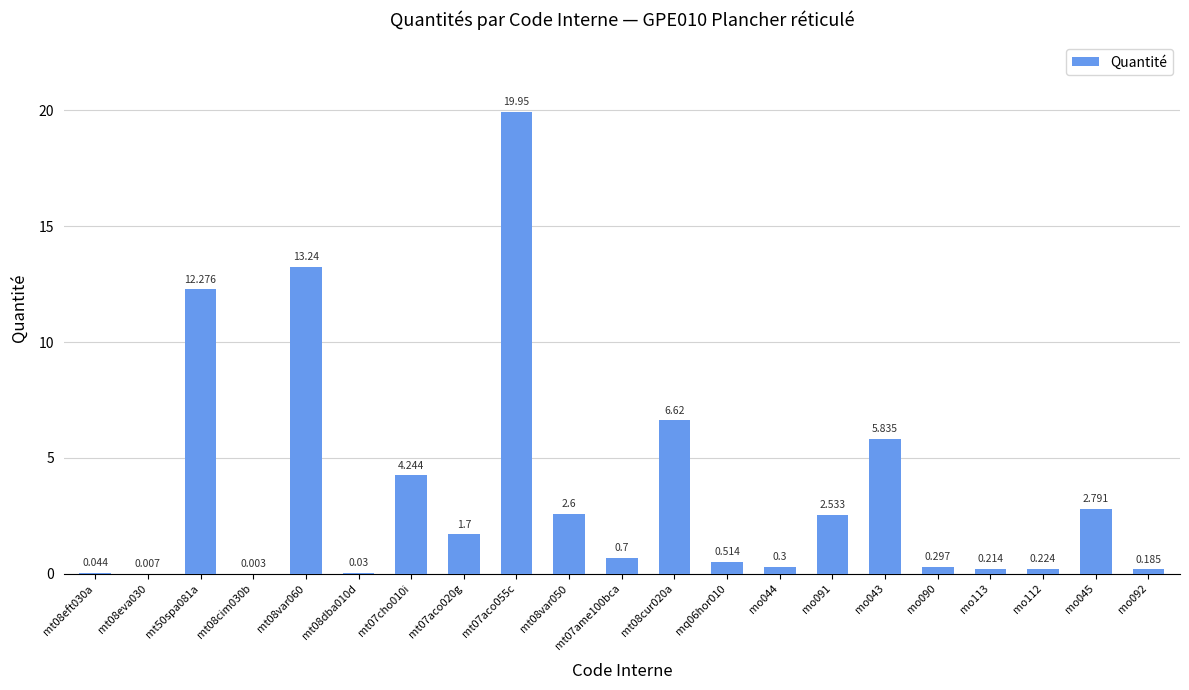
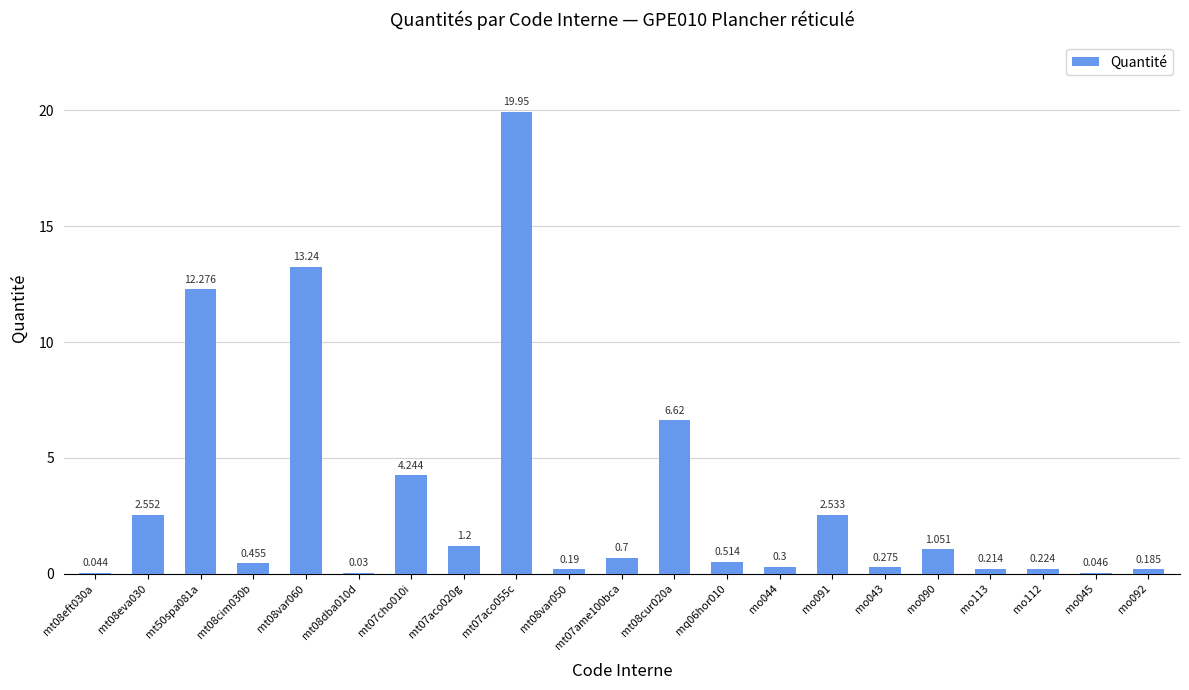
mt08eva030: 0.007 -> 2.552
mt08cim030b: 0.003 -> 0.455
mt07aco020g: 1.7 -> 1.2
mt08var050: 2.6 -> 0.19
mo043: 5.835 -> 0.275
mo090: 0.297 -> 1.051
mo045: 2.791 -> 0.046
